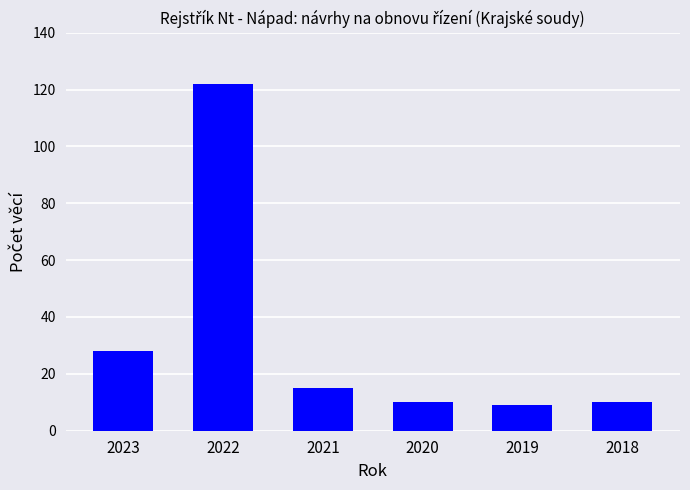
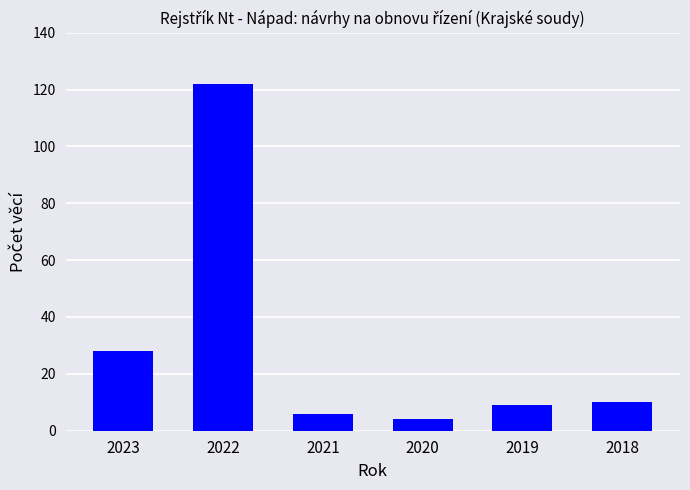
2021: 15 -> 6
2020: 10 -> 4
